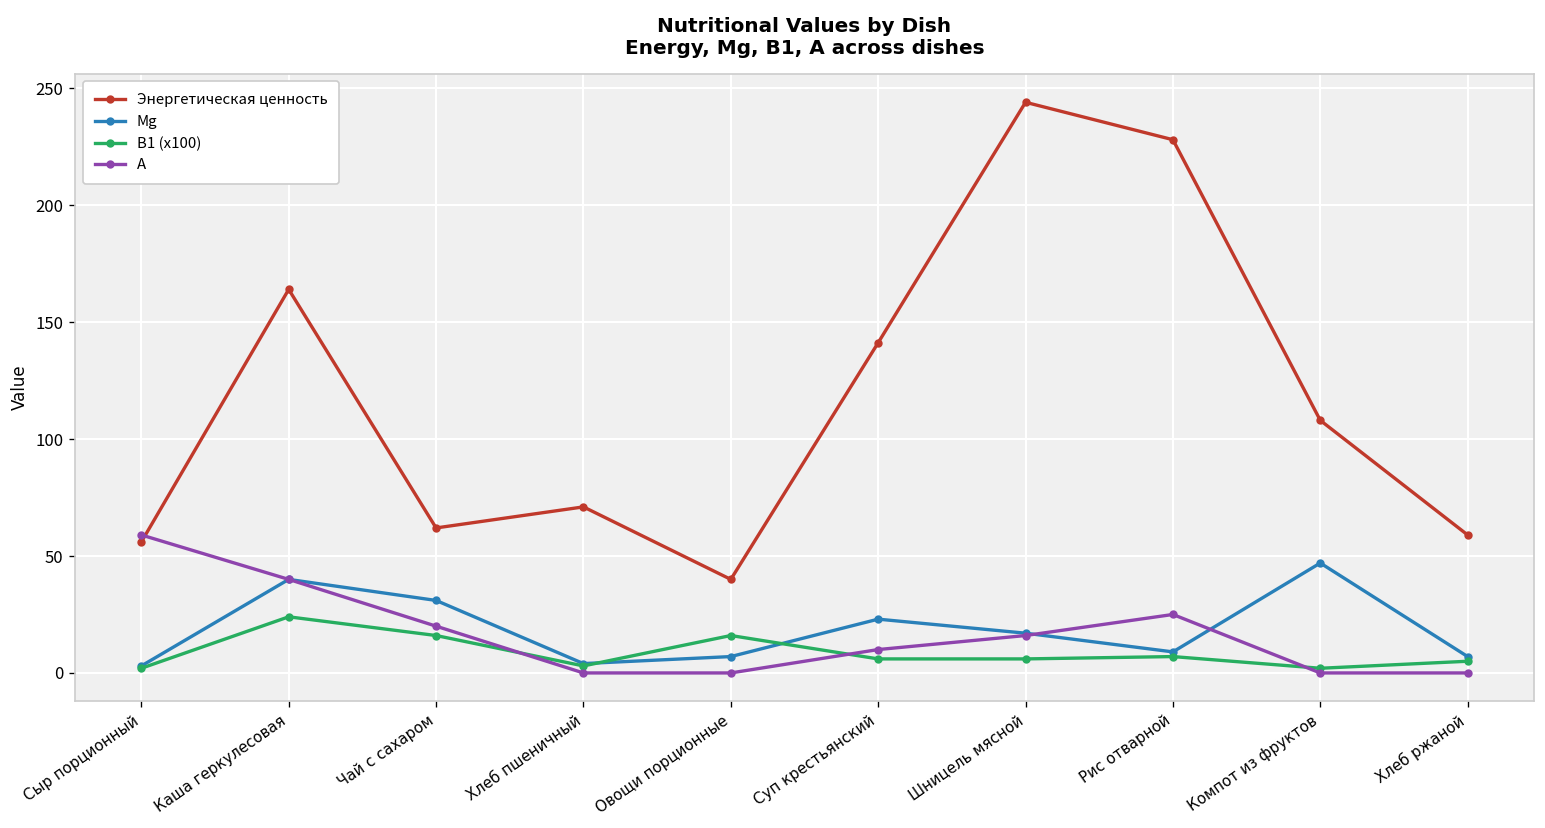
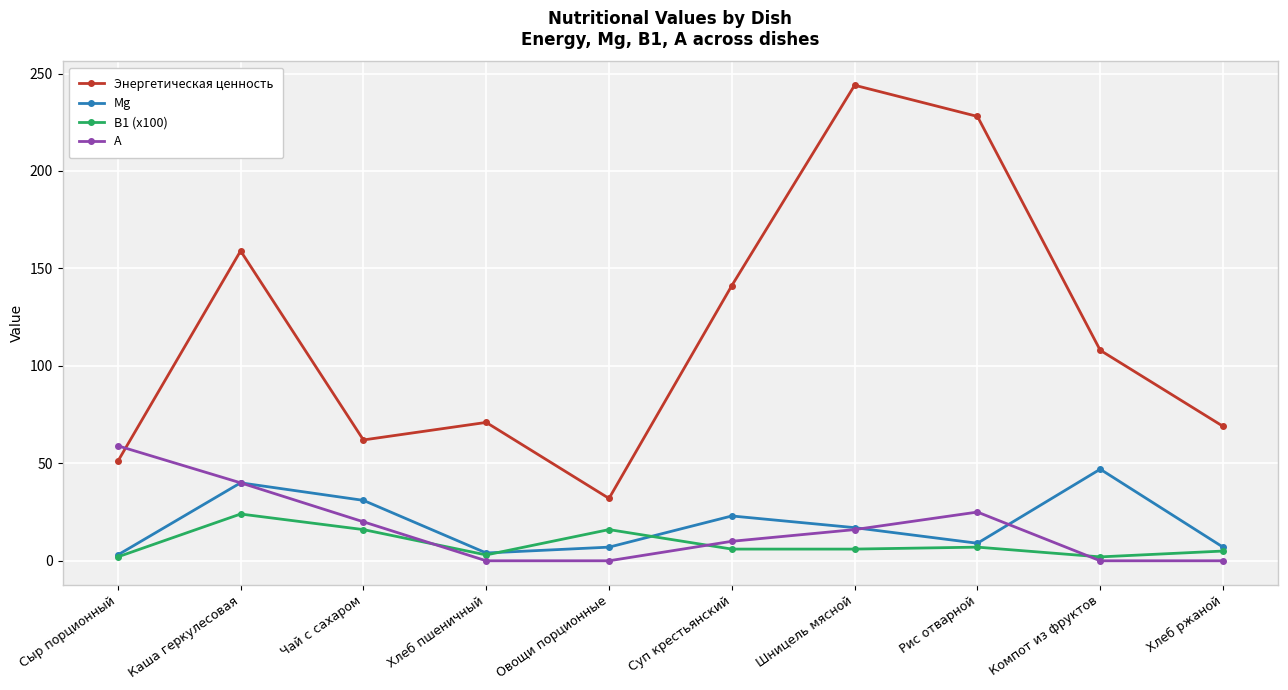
Энергетическая ценность, Сыр порционный: 56 -> 51
Энергетическая ценность, Каша геркулесовая: 164 -> 159
Энергетическая ценность, Овощи порционные: 40 -> 32
Энергетическая ценность, Хлеб ржаной: 59 -> 69
